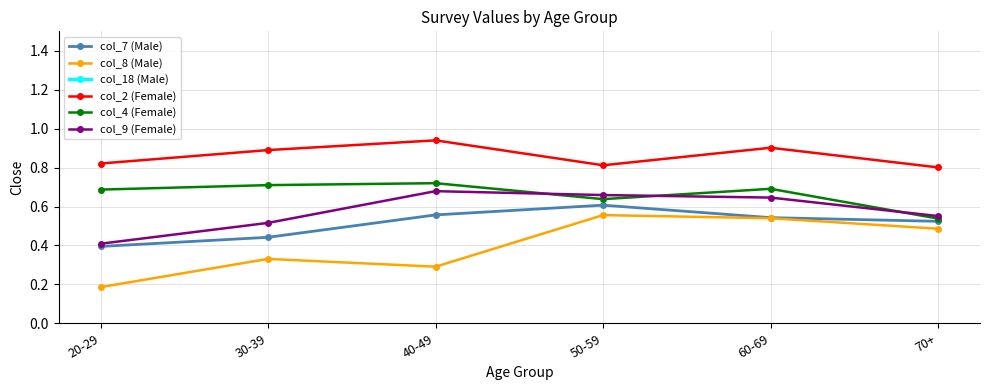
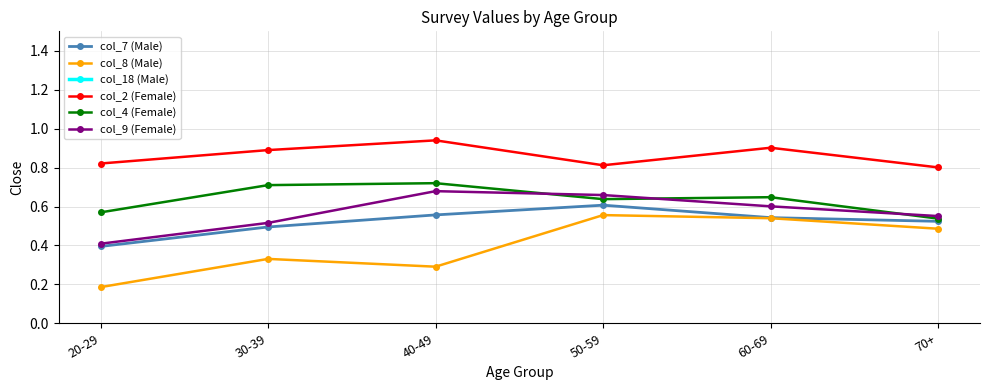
col_4 (Female), 20-29: 0.69 -> 0.57
col_7 (Male), 30-39: 0.44 -> 0.50
col_4 (Female), 60-69: 0.69 -> 0.65
col_9 (Female), 60-69: 0.65 -> 0.60
